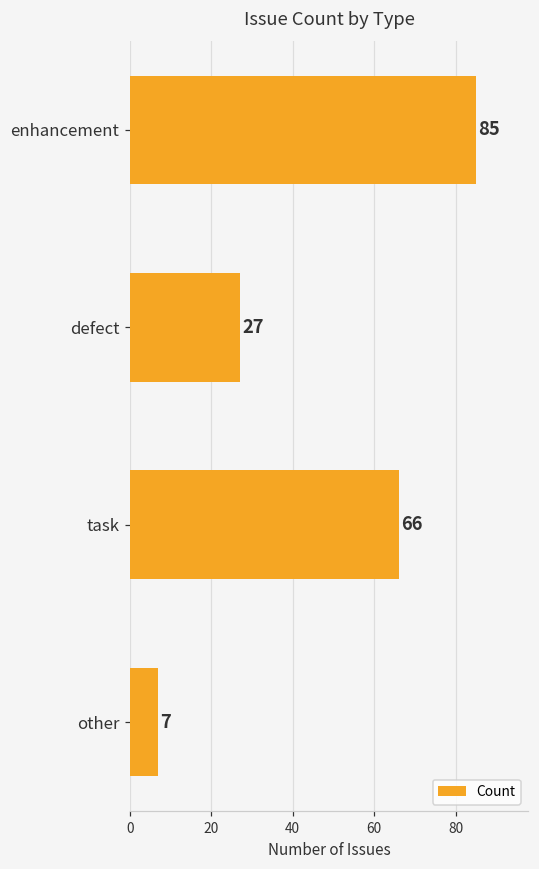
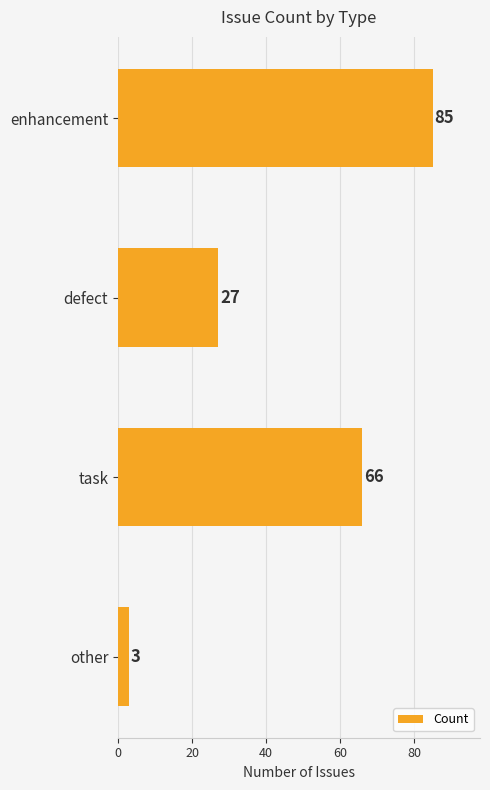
other: 7 -> 3
